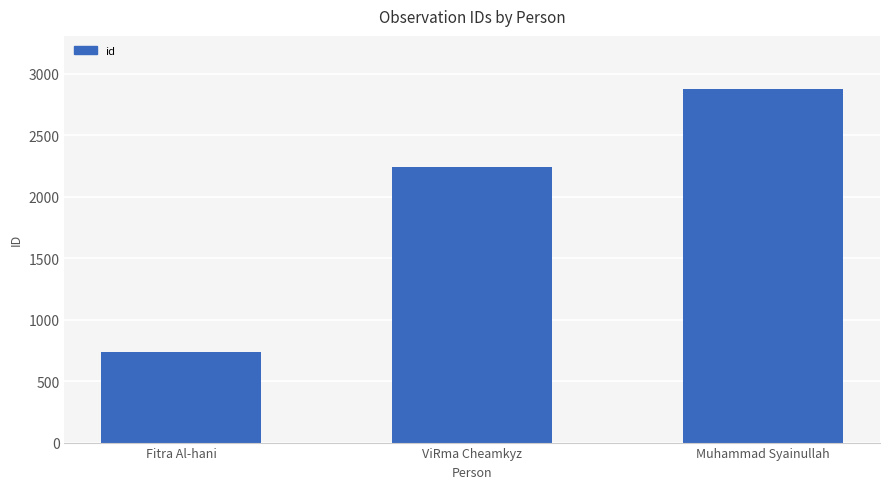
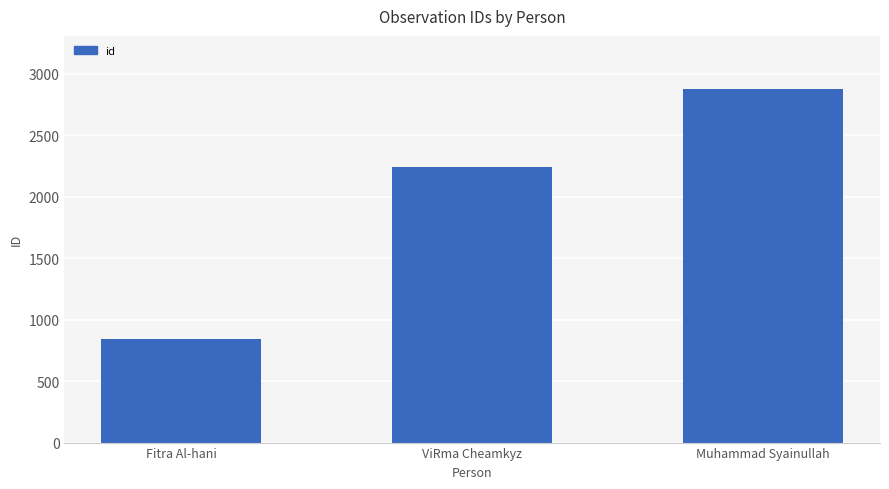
Fitra Al-hani: 740 -> 840
